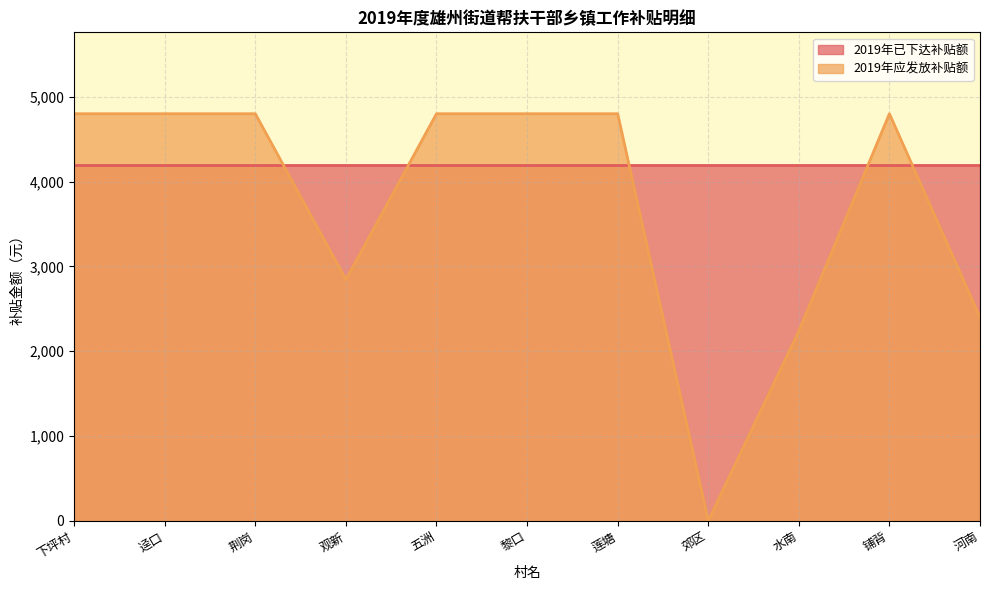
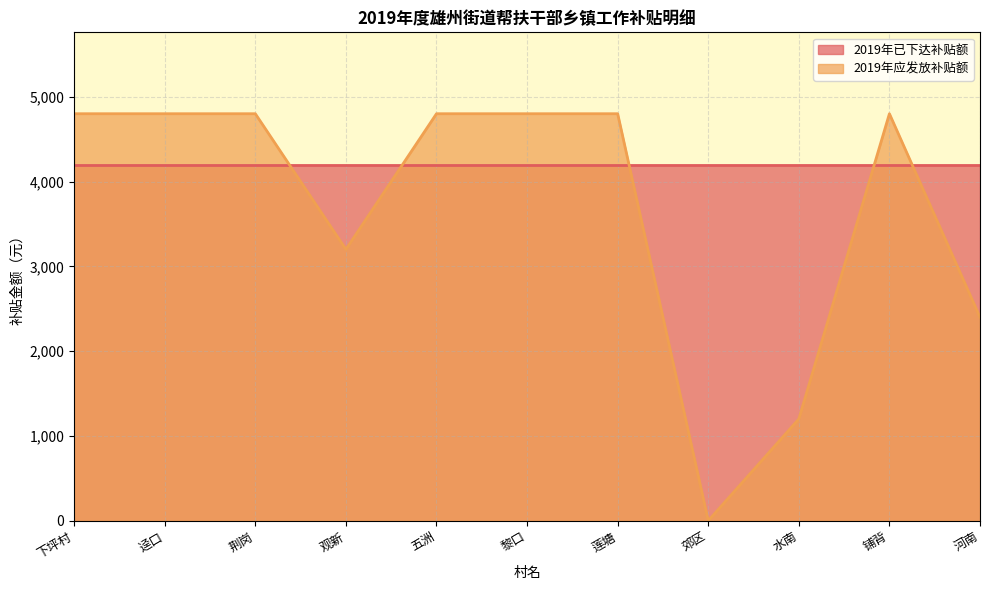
2019年应发放补贴额, 观新: 2,800 -> 3,200
2019年应发放补贴额, 水南: 2,200 -> 1,200
